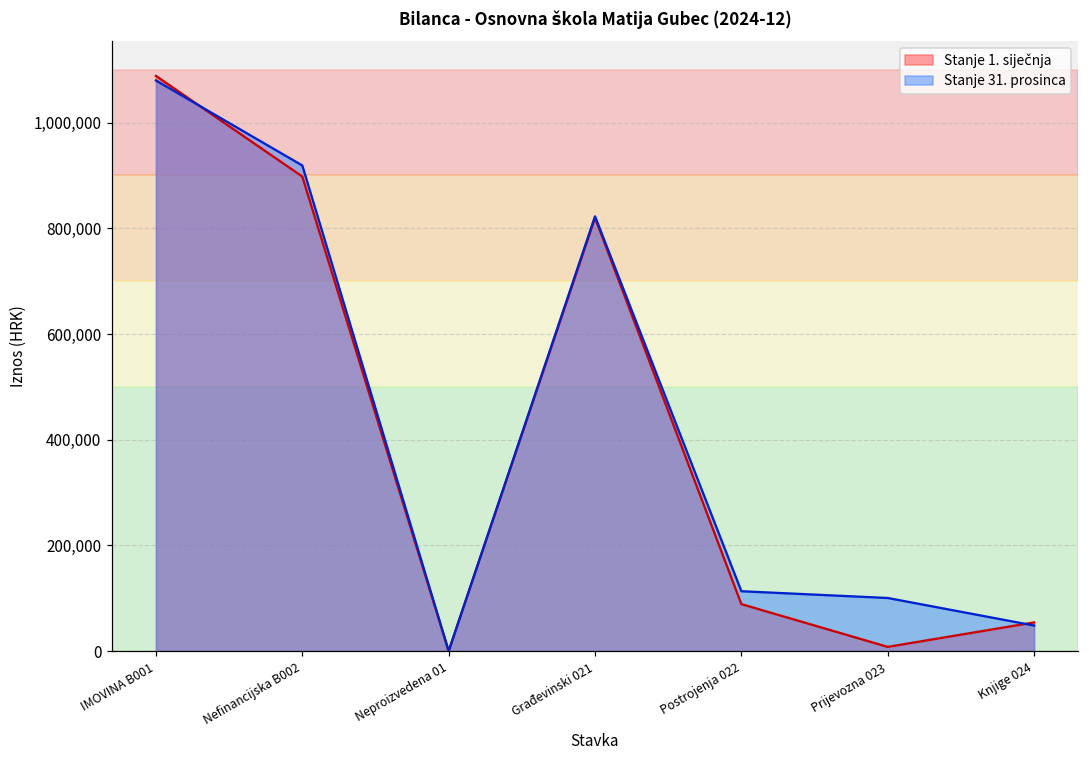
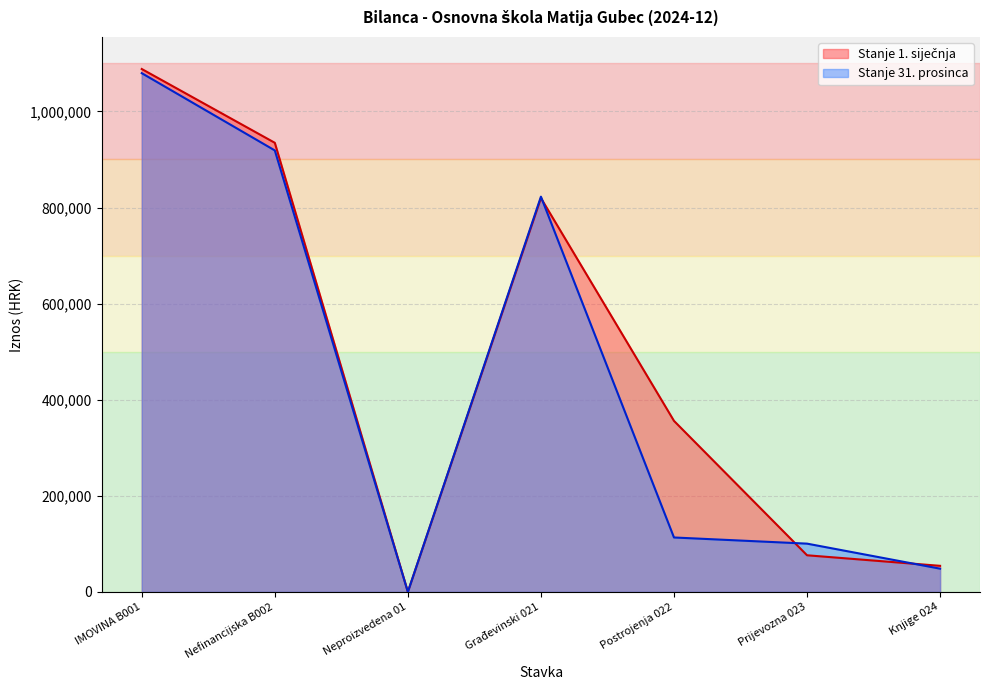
Stanje 1. siječnja, Nefinancijska B002: 900,000 -> 930,000
Stanje 1. siječnja, Postrojenja 022: 90,000 -> 360,000
Stanje 1. siječnja, Prijevozna 023: 10,000 -> 80,000
